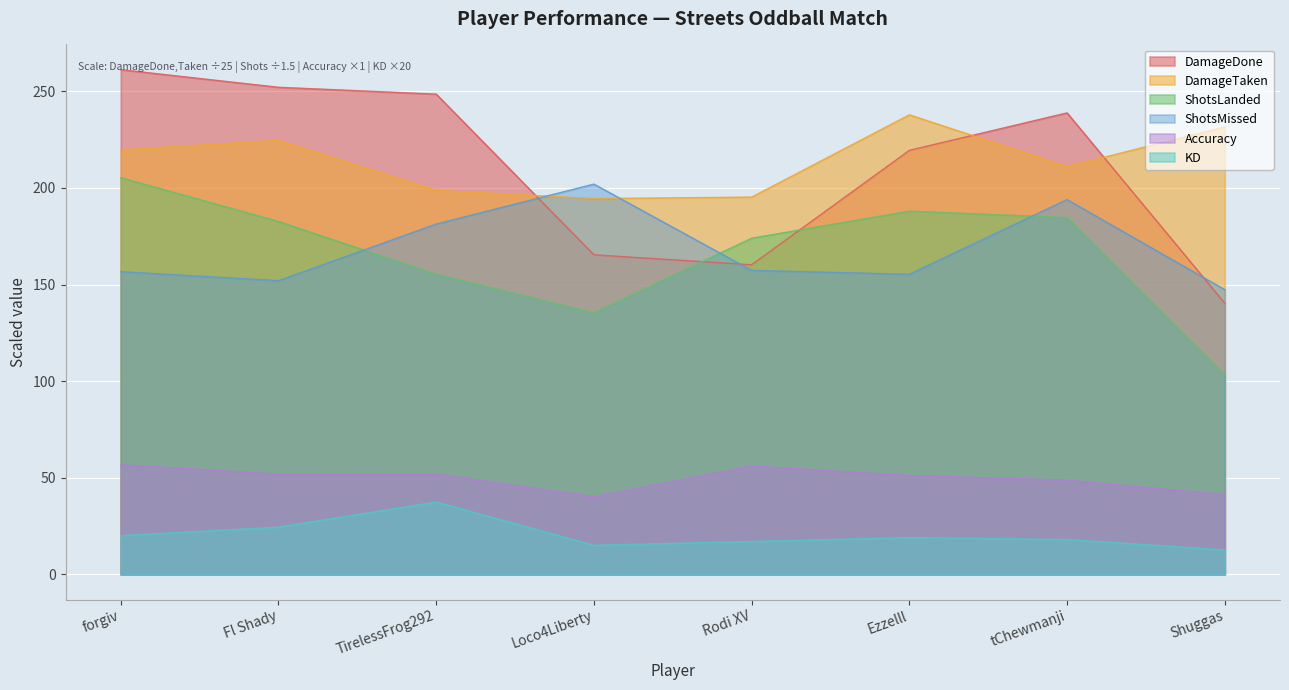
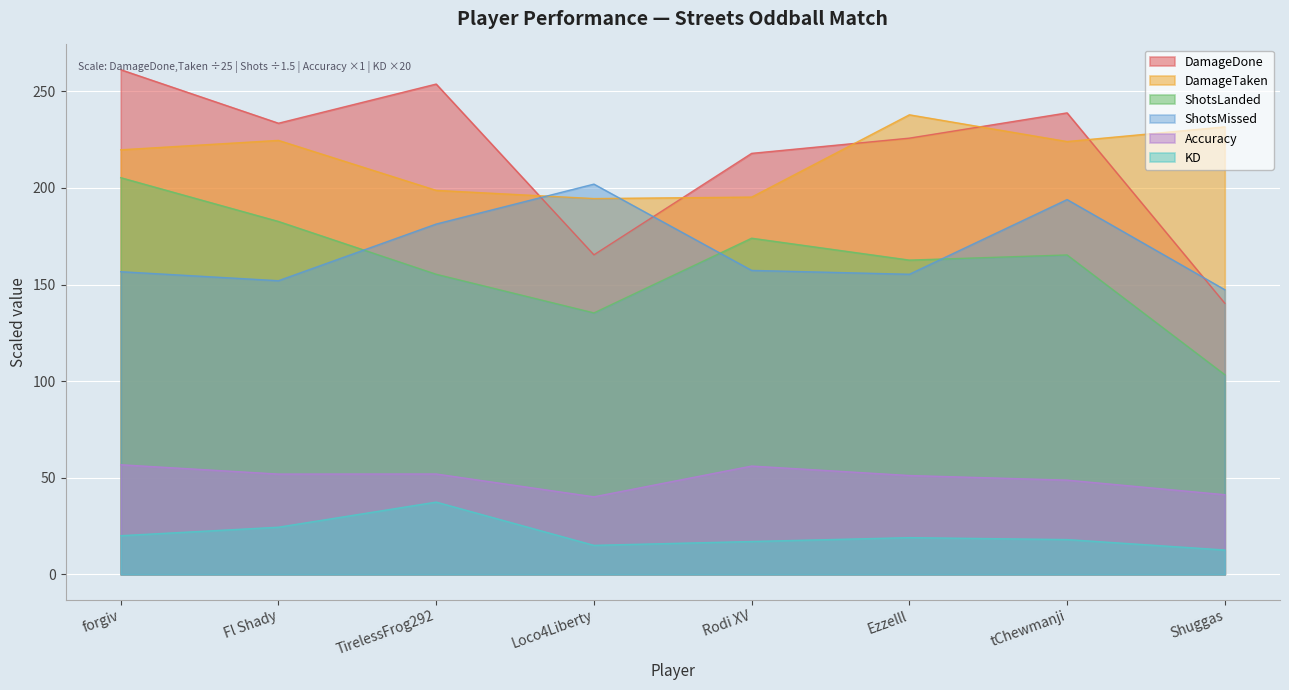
DamageDone, Fl Shady: 252 -> 234
DamageDone, TirelessFrog292: 249 -> 254
DamageDone, Rodi XV: 160 -> 218
DamageDone, Ezzelll: 219 -> 226
ShotsLanded, Ezzelll: 188 -> 163
DamageTaken, tChewmanji: 211 -> 224
ShotsLanded, tChewmanji: 185 -> 165
